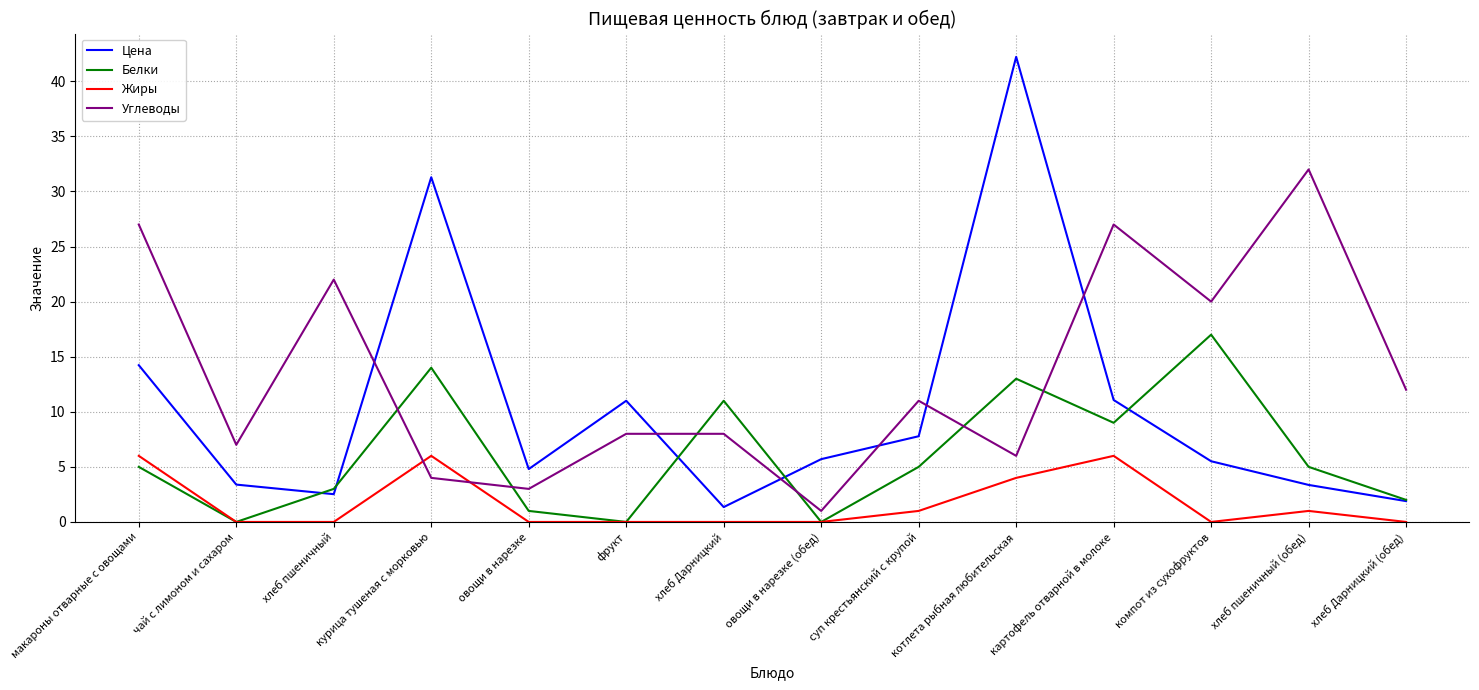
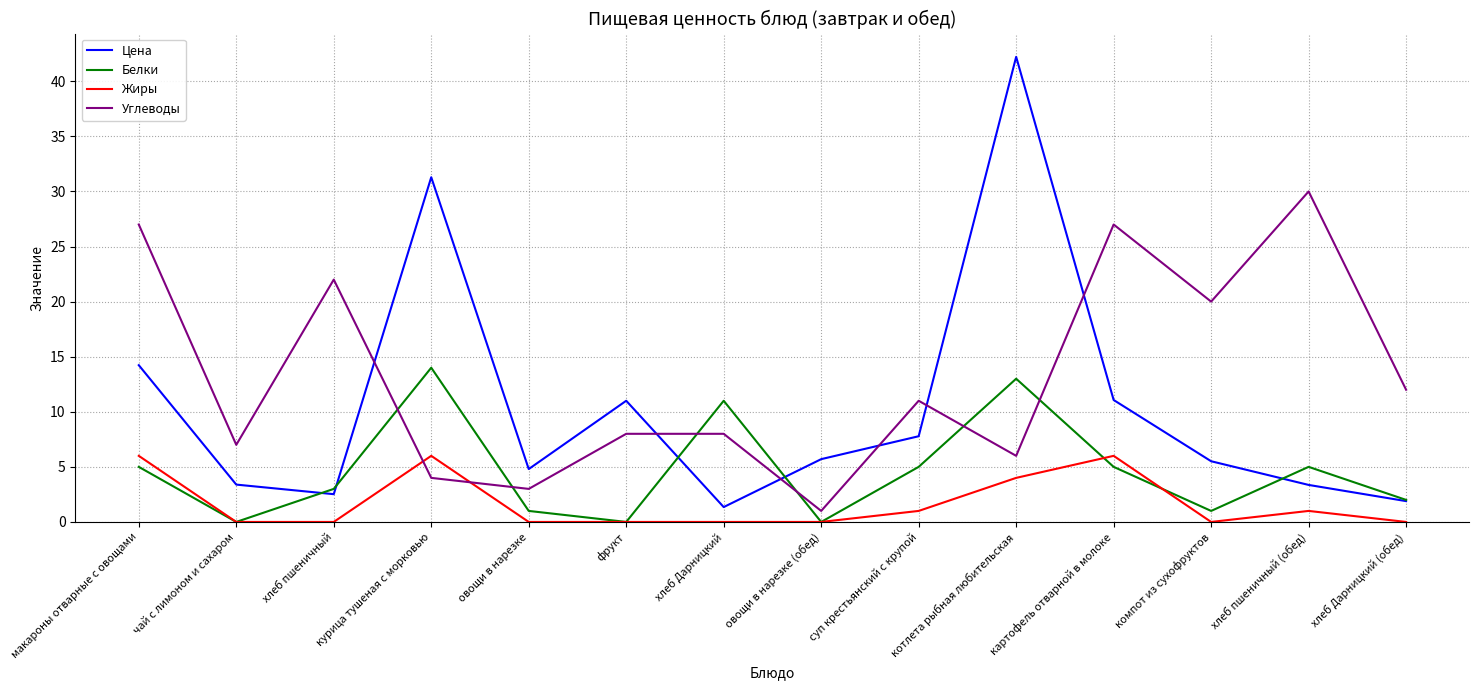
Белки, картофель отварной в молоке: 9 -> 5
Белки, компот из сухофруктов: 17 -> 1
Углеводы, хлеб пшеничный (обед): 32 -> 30
